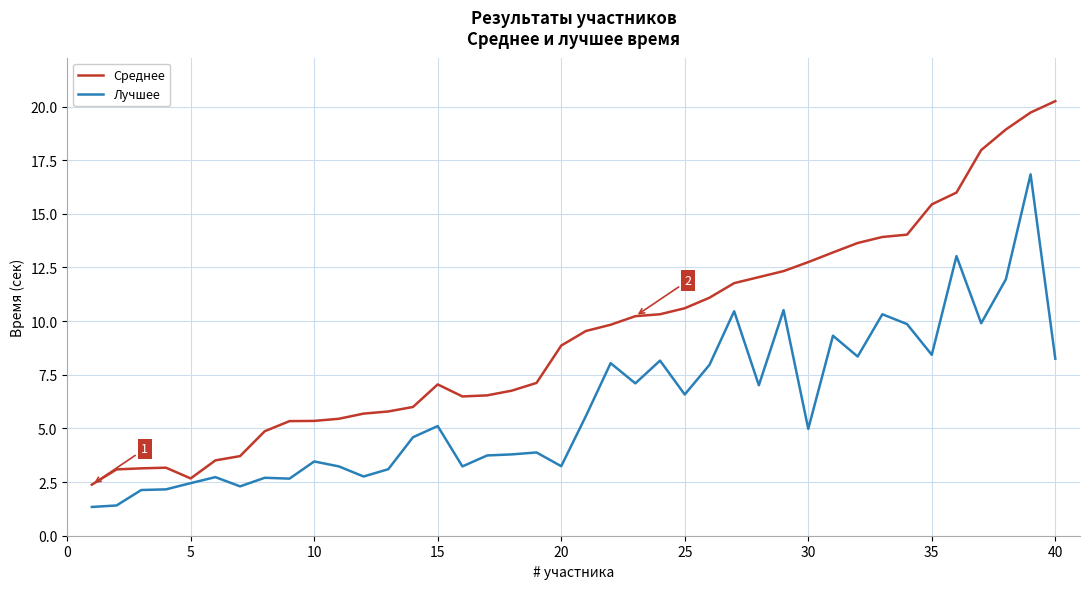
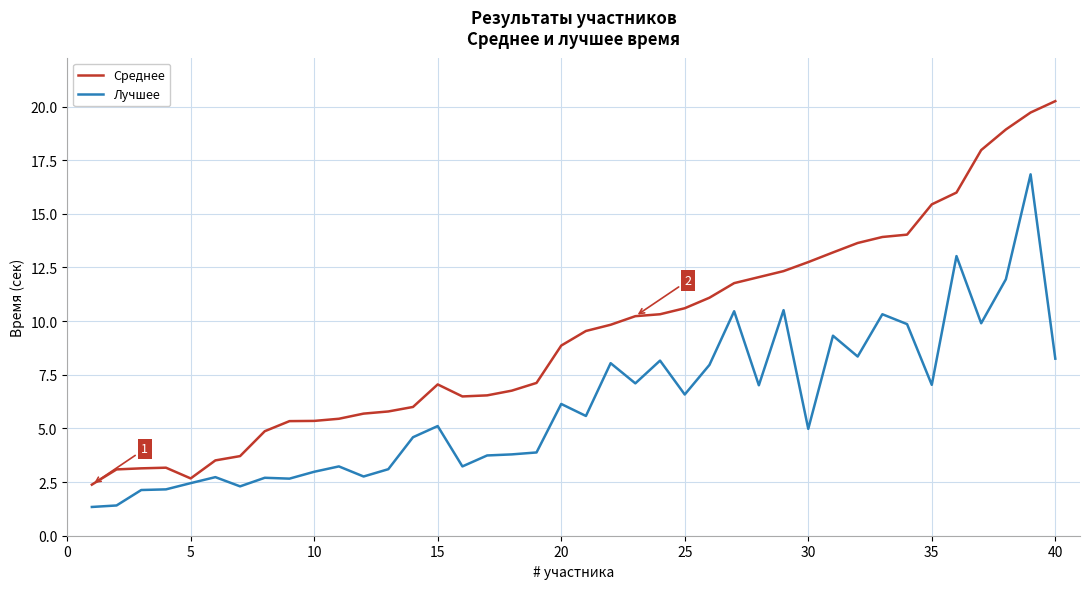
Лучшее, 10: 3.5 -> 3.0
Лучшее, 20: 3.2 -> 6.1
Лучшее, 35: 8.4 -> 7.0
